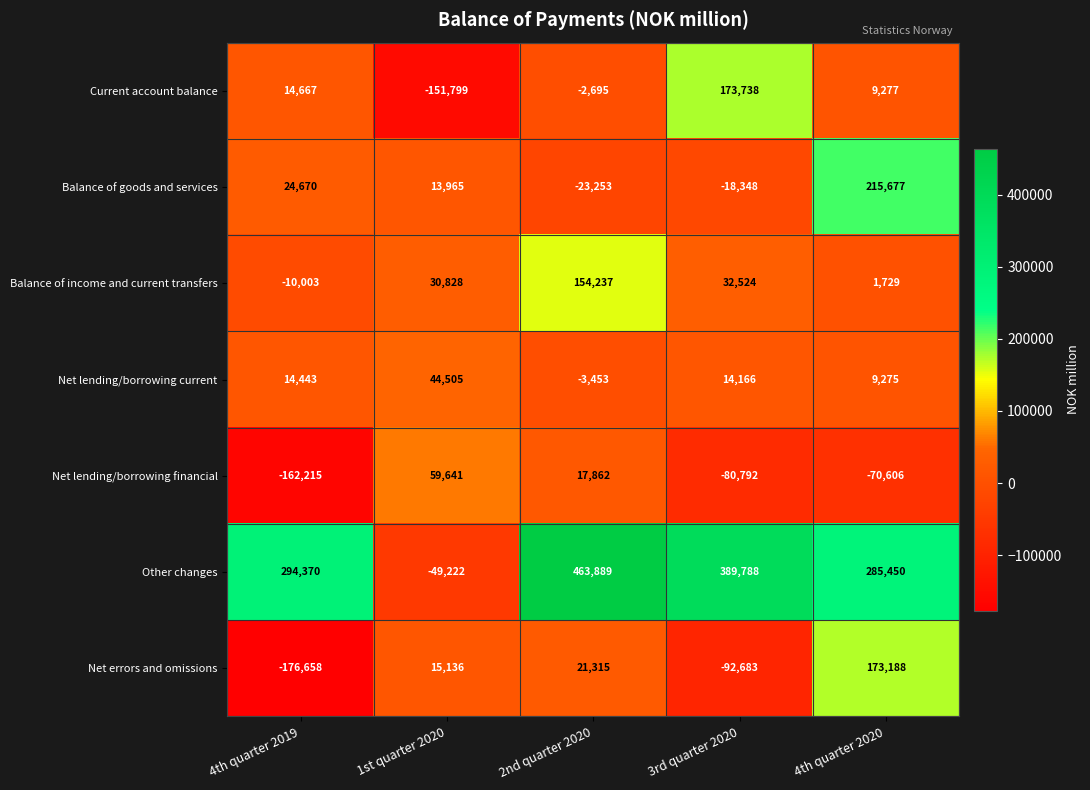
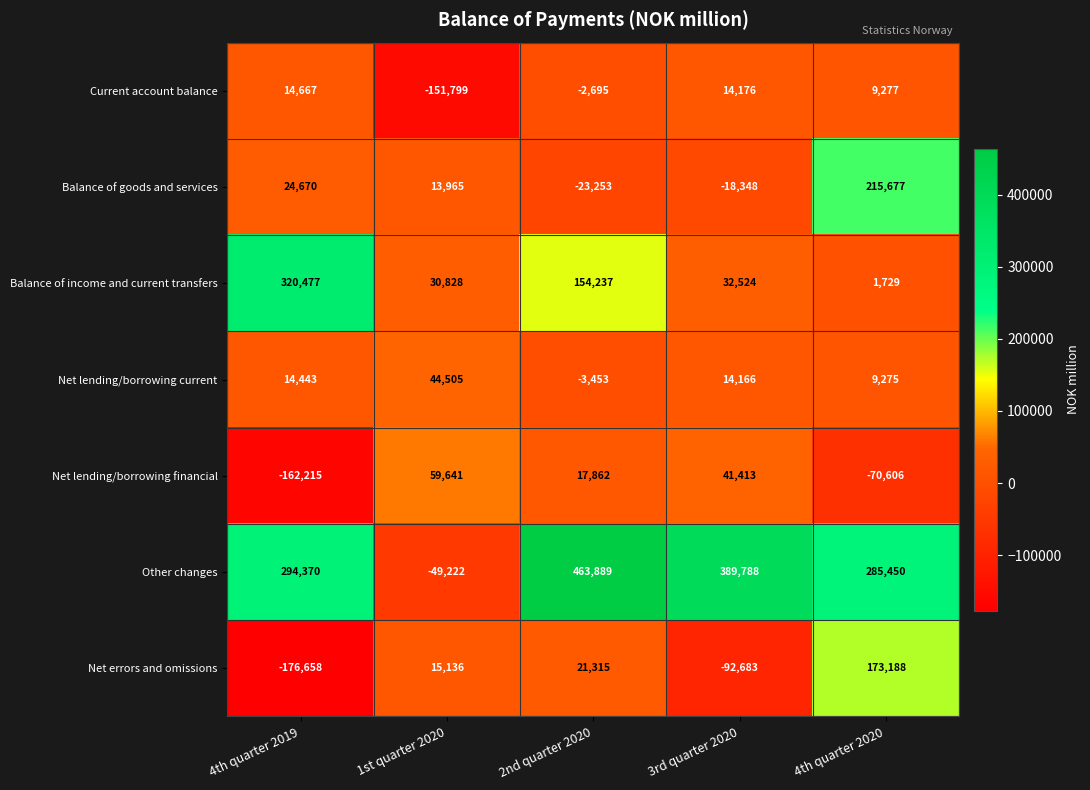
Current account balance, 3rd quarter 2020: 173,738 -> 14,176
Balance of income and current transfers, 4th quarter 2019: -10,003 -> 320,477
Net lending/borrowing financial, 3rd quarter 2020: -80,792 -> 41,413
